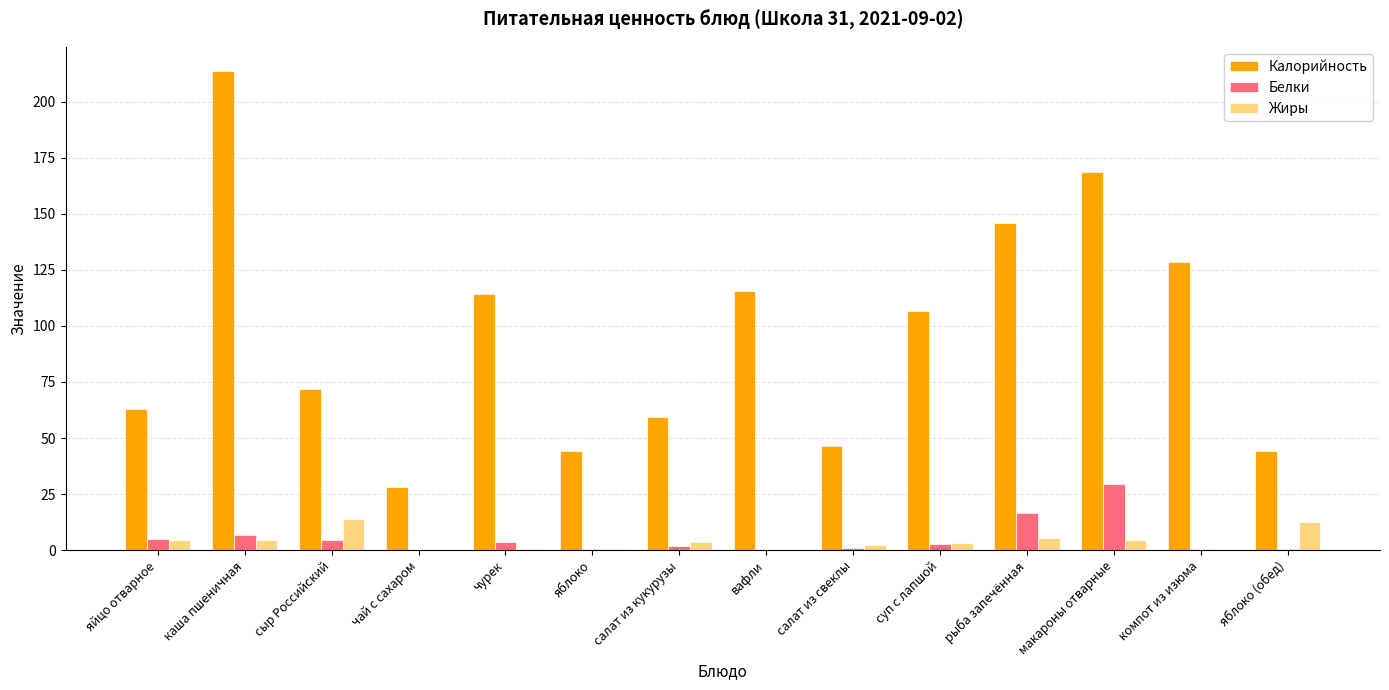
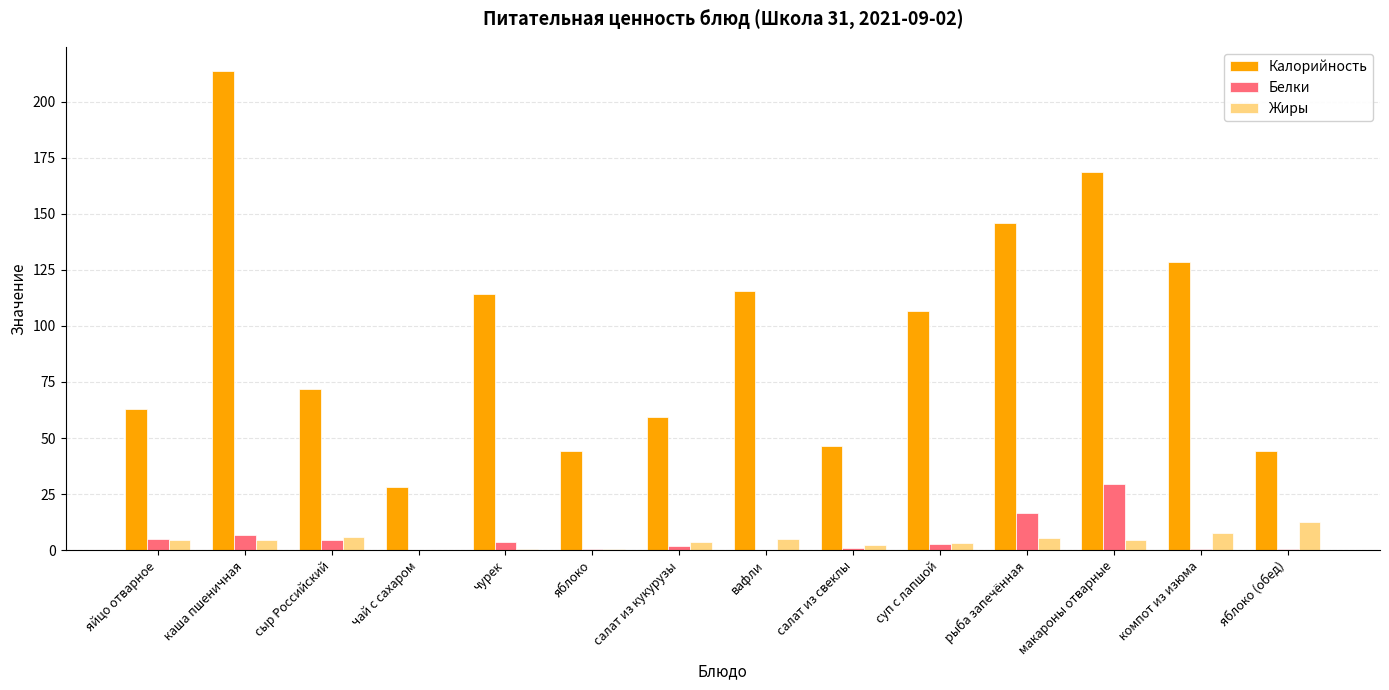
Жиры, сыр Российский: 14 -> 6
Жиры, вафли: 0 -> 5
Жиры, компот из изюма: 0 -> 8
